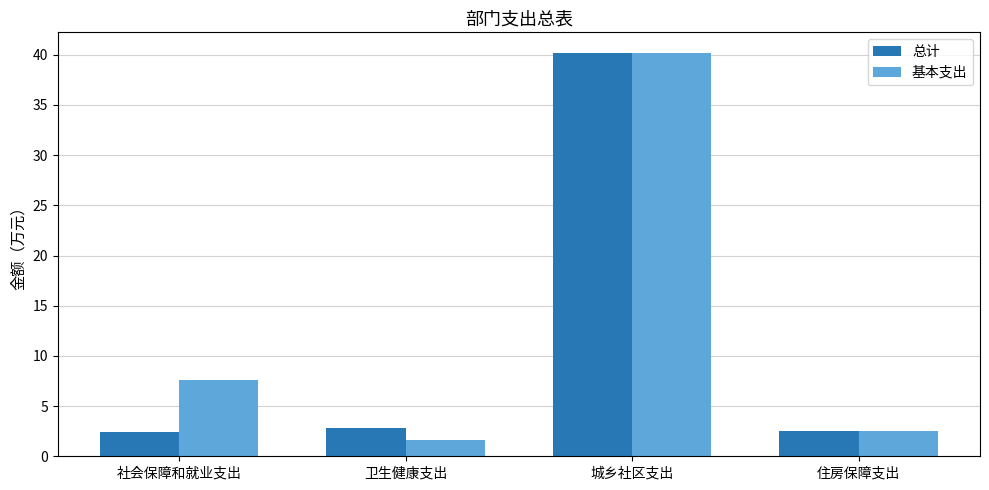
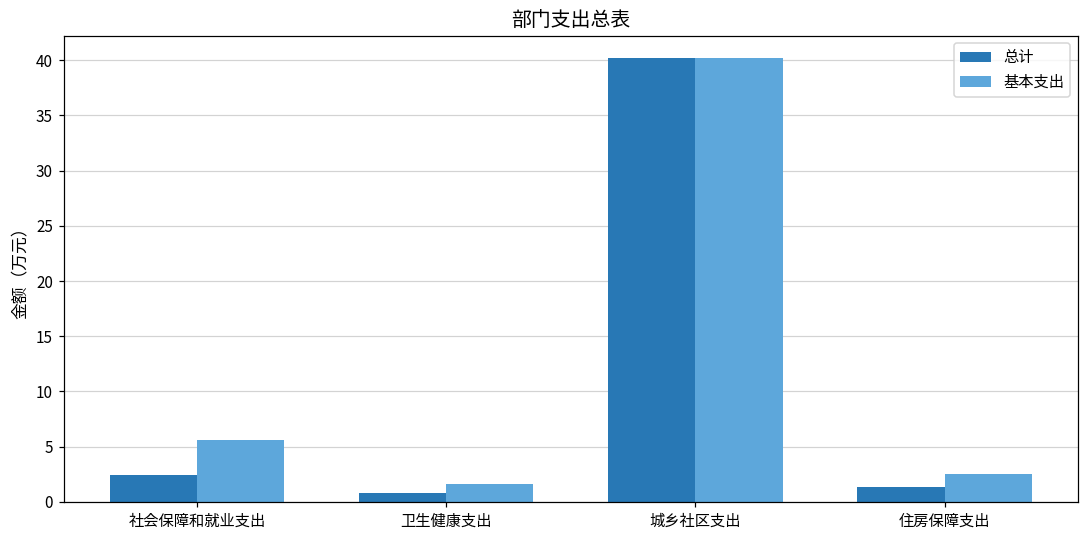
基本支出, 社会保障和就业支出: 7.6 -> 5.6
总计, 卫生健康支出: 2.8 -> 0.8
总计, 住房保障支出: 2.6 -> 1.4
